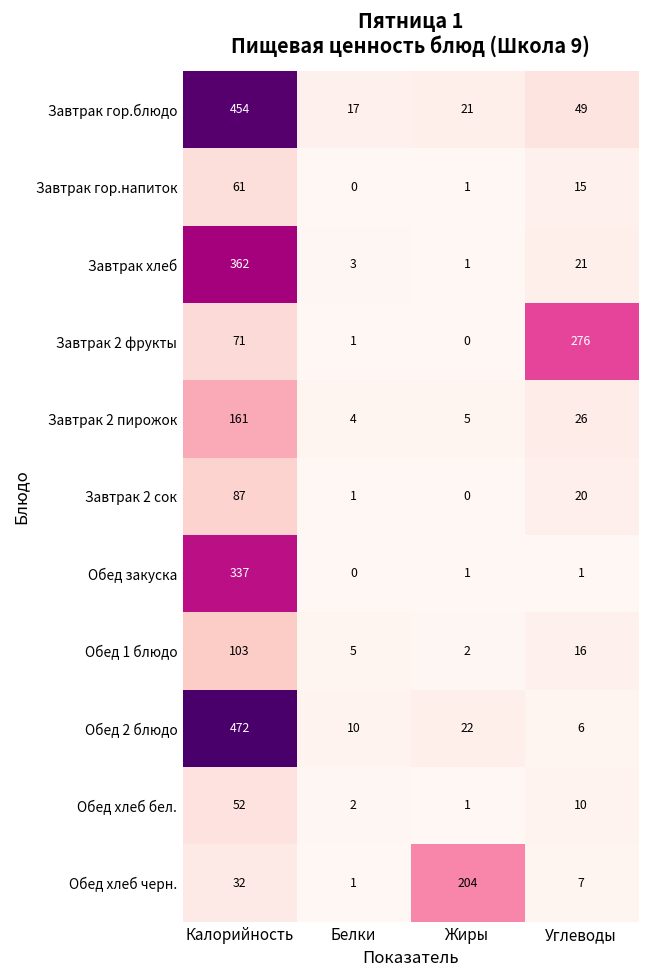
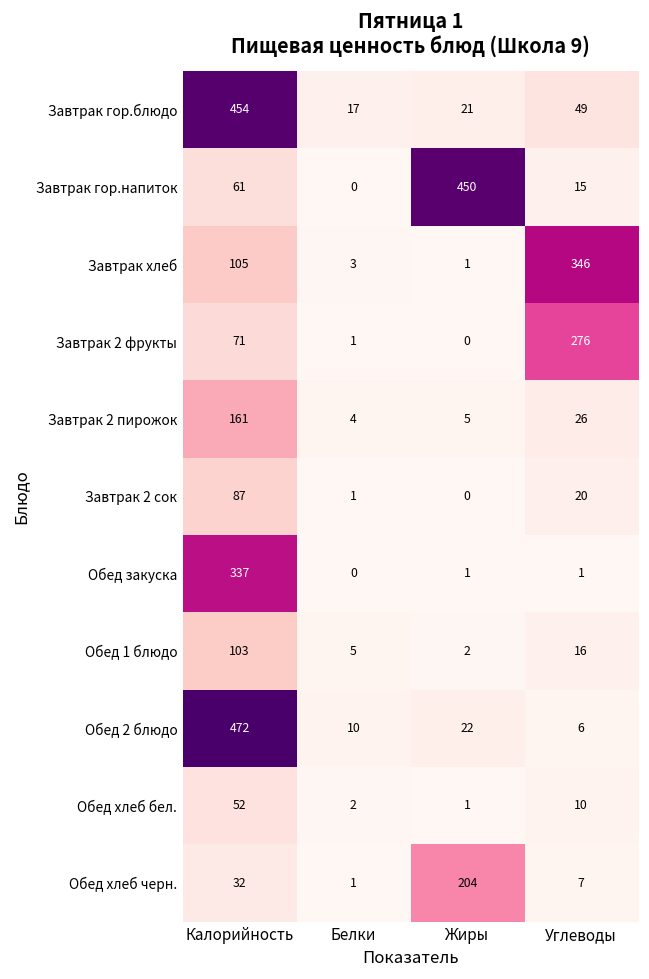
Завтрак гор.напиток, Жиры: 1 -> 450
Завтрак хлеб, Калорийность: 362 -> 105
Завтрак хлеб, Углеводы: 21 -> 346
